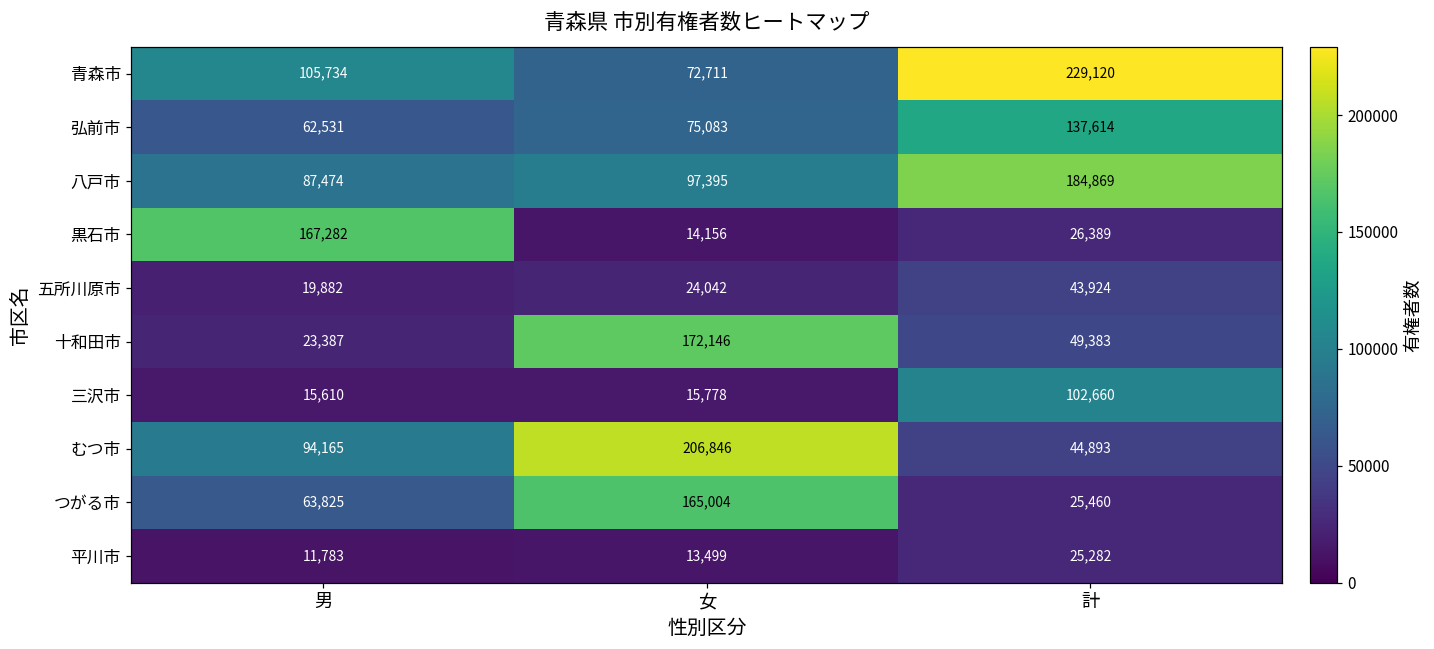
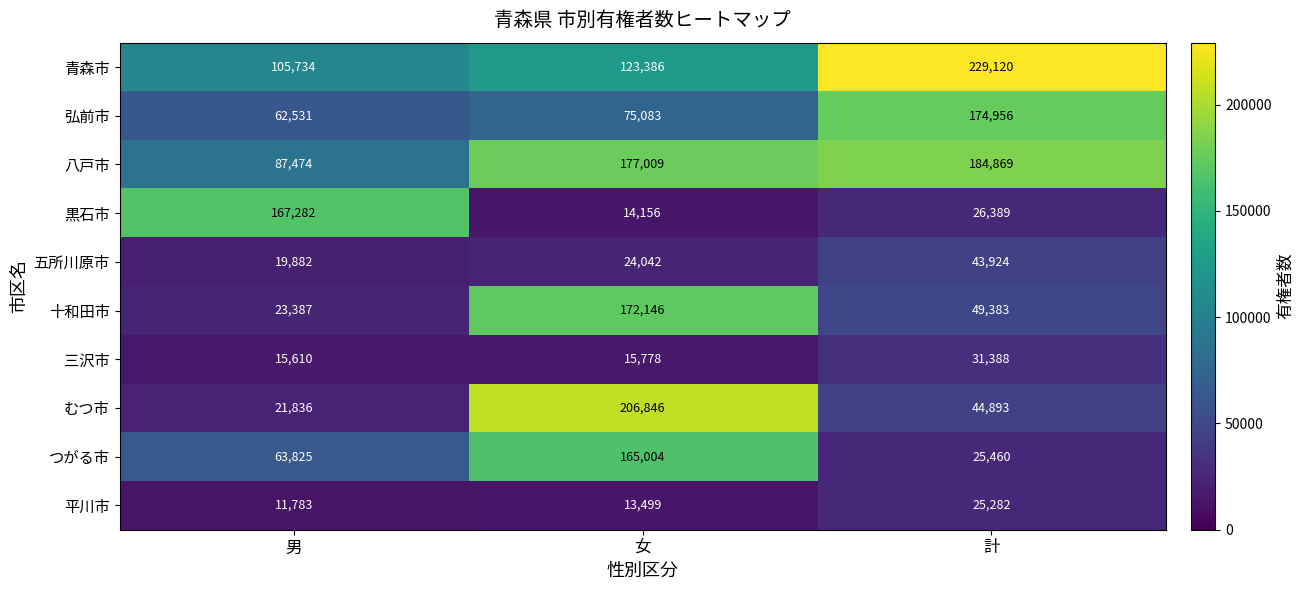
青森市, 女: 72,711 -> 123,386
弘前市, 計: 137,614 -> 174,956
八戸市, 女: 97,395 -> 177,009
三沢市, 計: 102,660 -> 31,388
むつ市, 男: 94,165 -> 21,836
